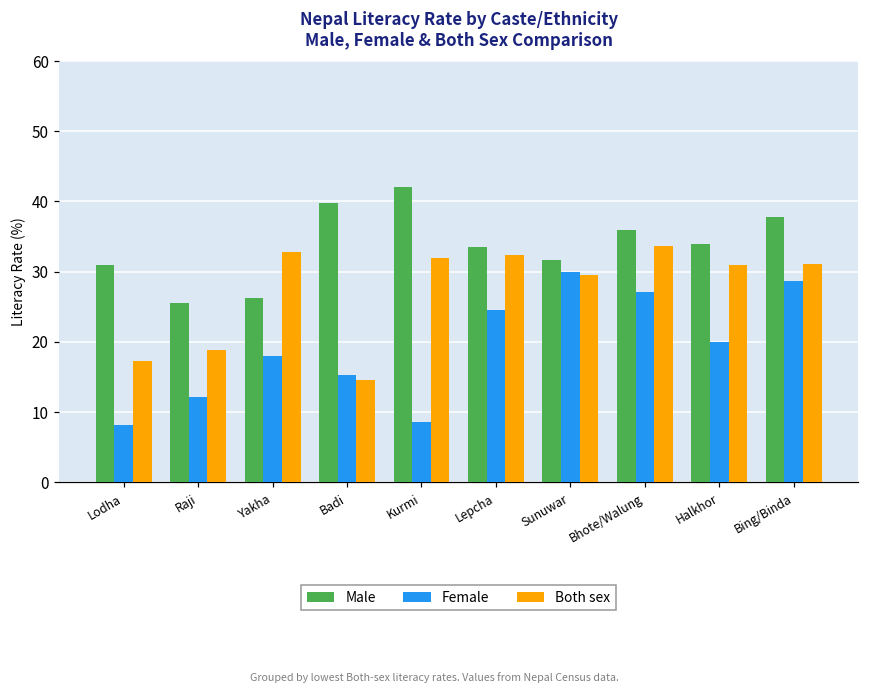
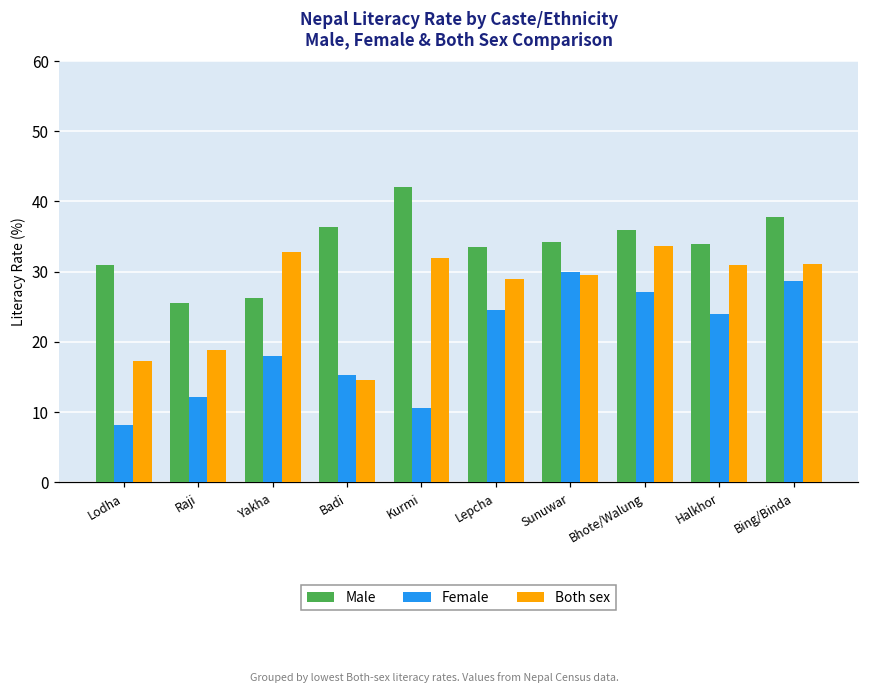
Male, Badi: 40 -> 36
Female, Kurmi: 9 -> 11
Both sex, Lepcha: 32 -> 29
Male, Sunuwar: 32 -> 34
Female, Halkhor: 20 -> 24
